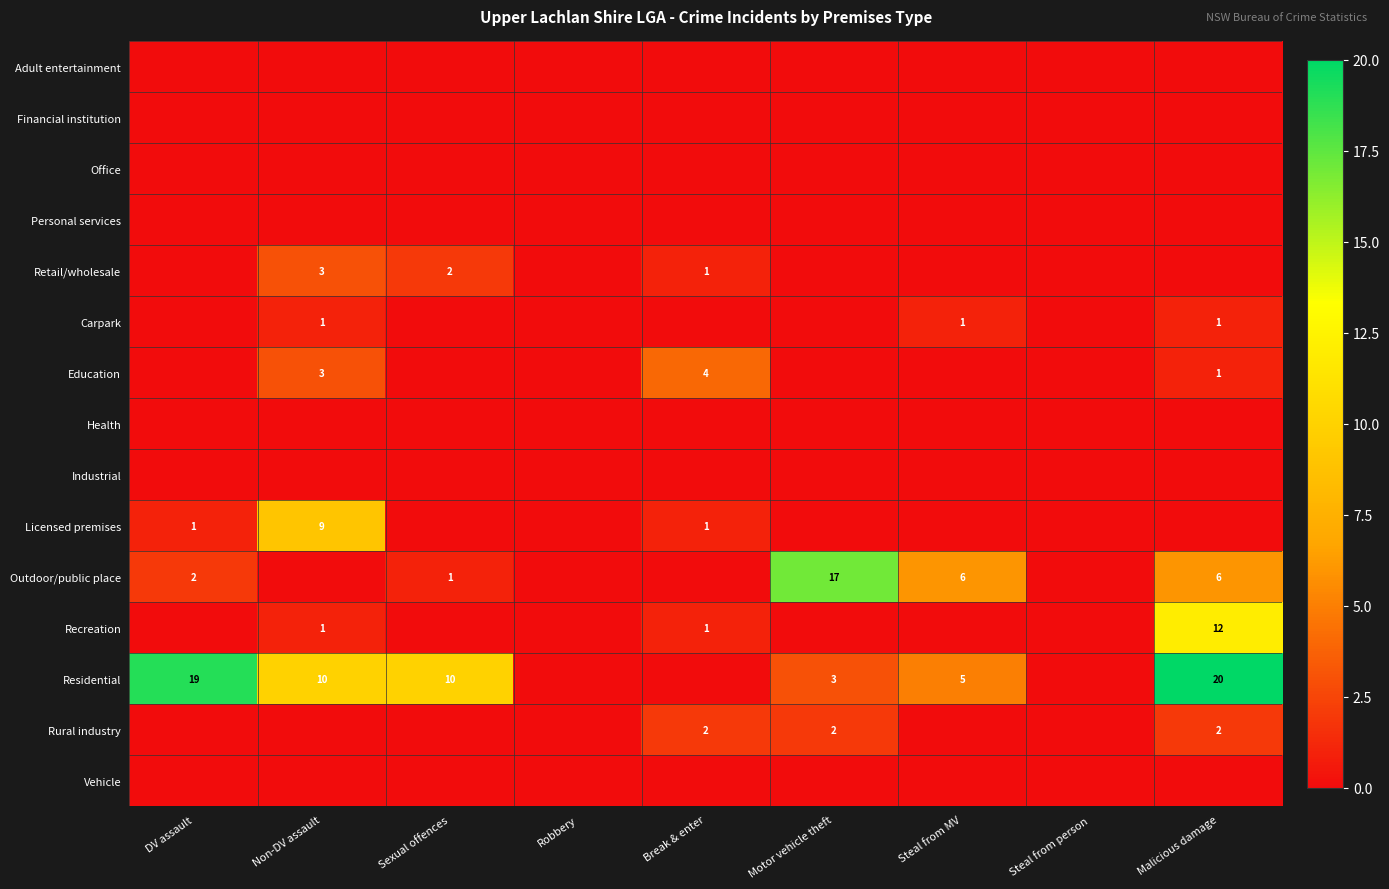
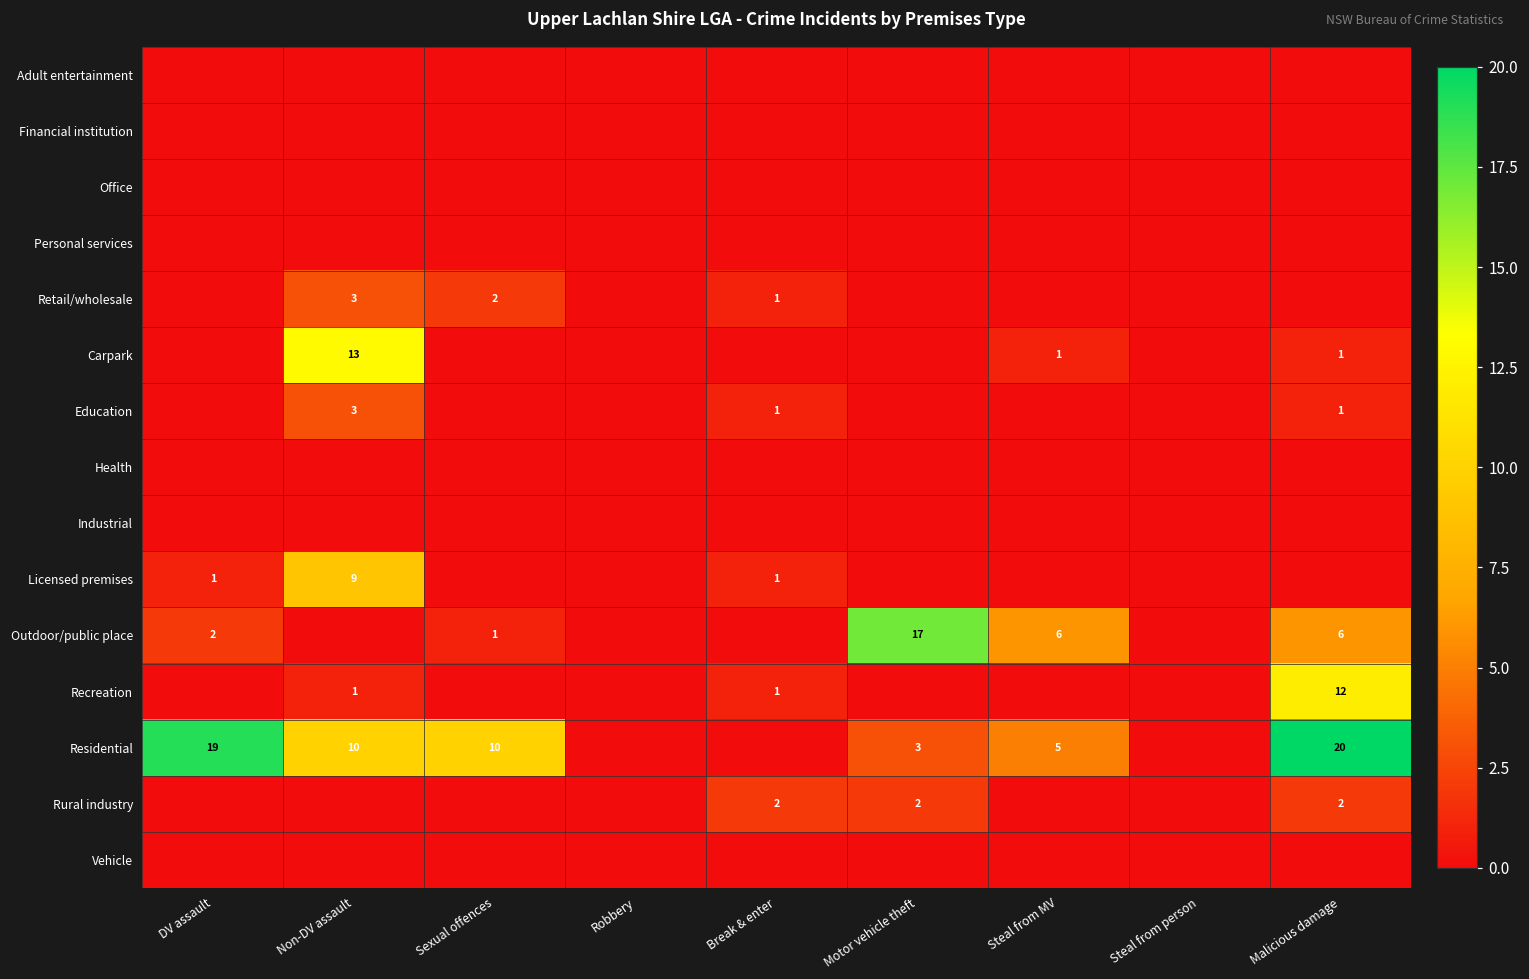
Carpark, Non-DV assault: 1 -> 13
Education, Break & enter: 4 -> 1
